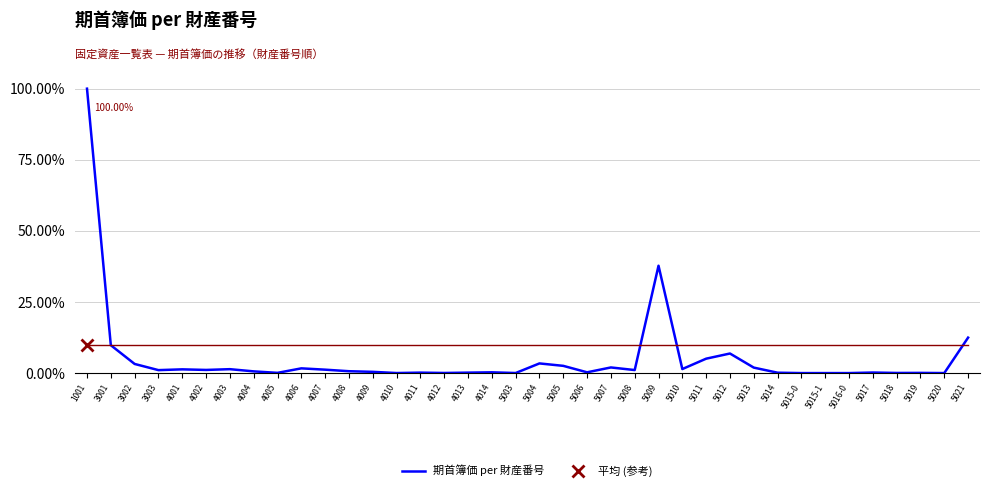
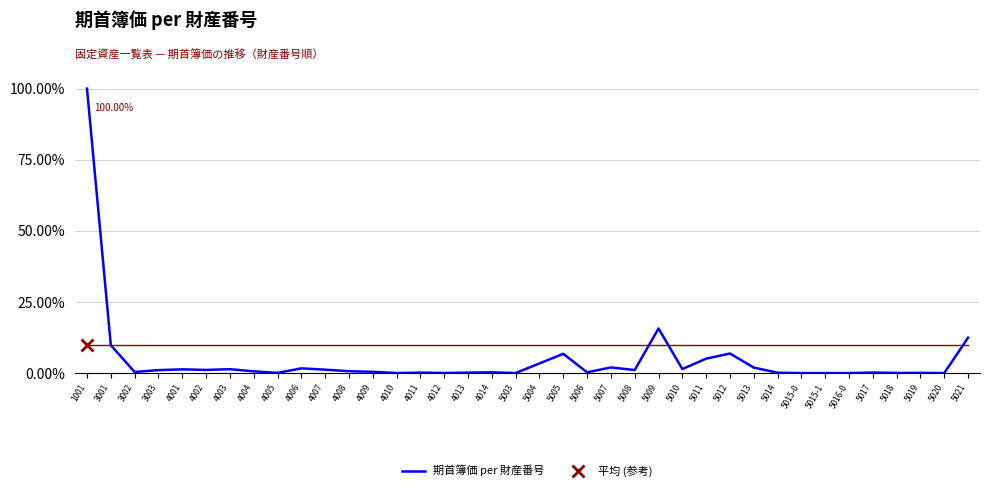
期首簿価 per 財産番号, 3002: 3% -> 0%
期首簿価 per 財産番号, 5005: 3% -> 7%
期首簿価 per 財産番号, 5009: 38% -> 16%
